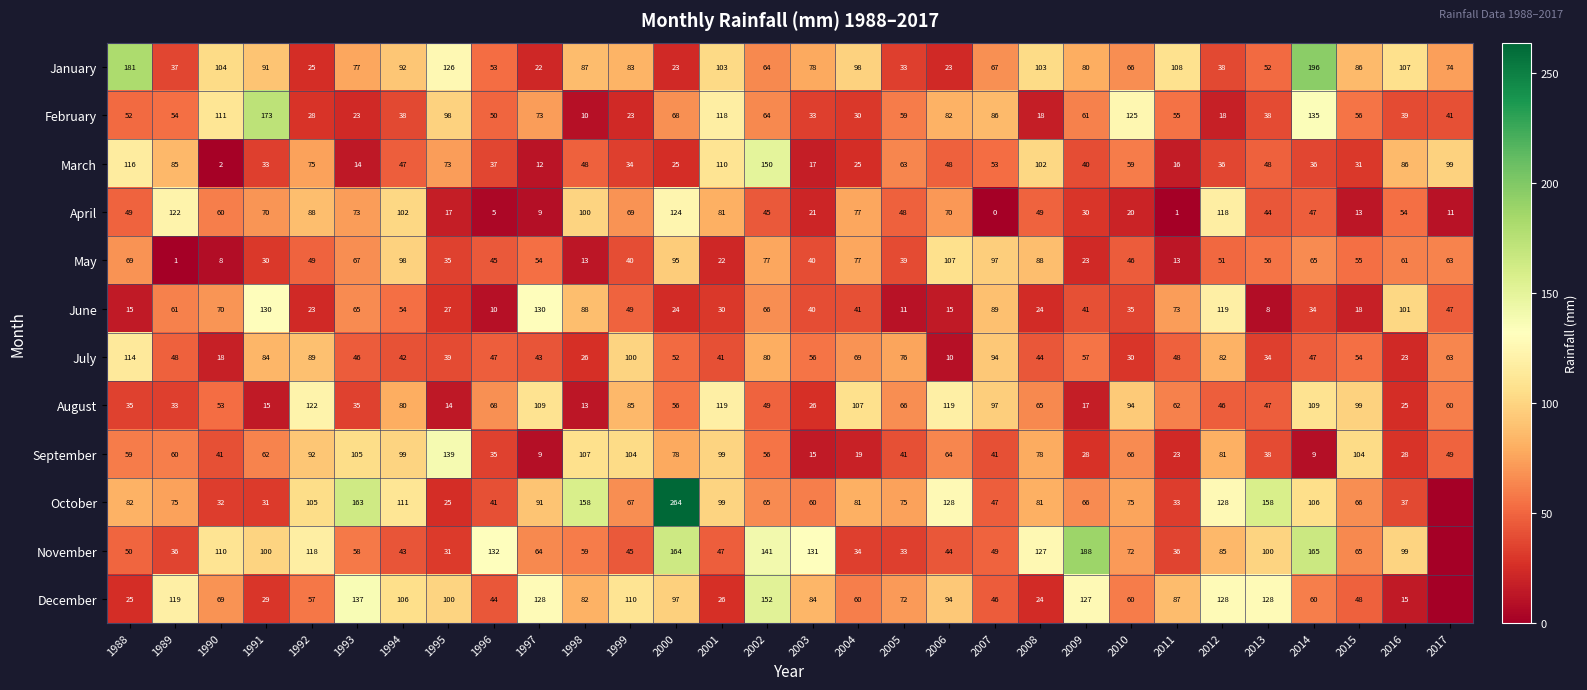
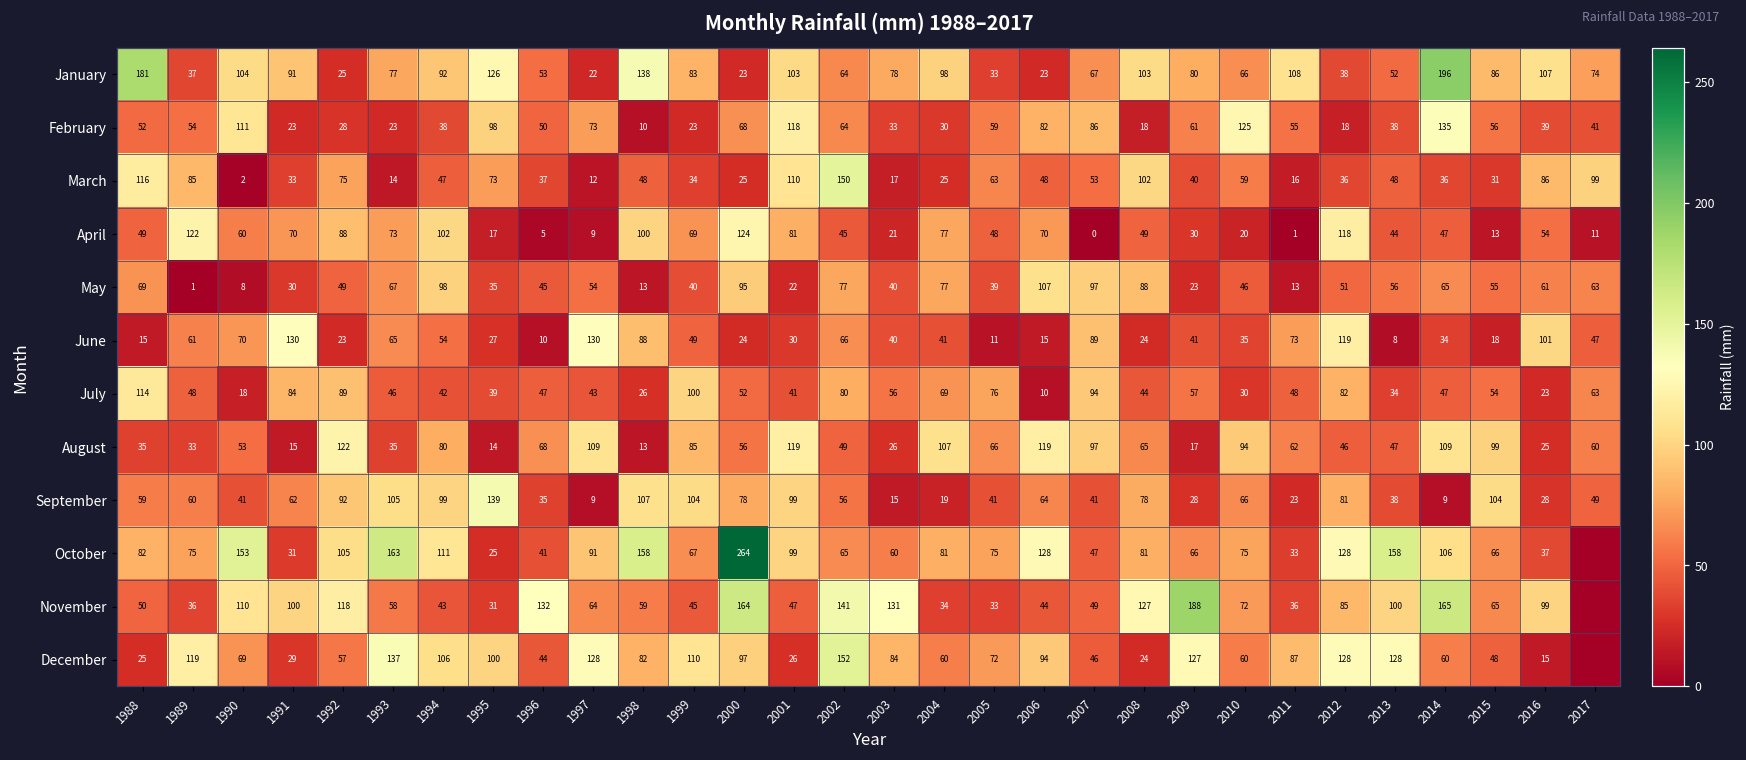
January, 1998: 87 -> 138
February, 1991: 173 -> 23
October, 1990: 32 -> 153
